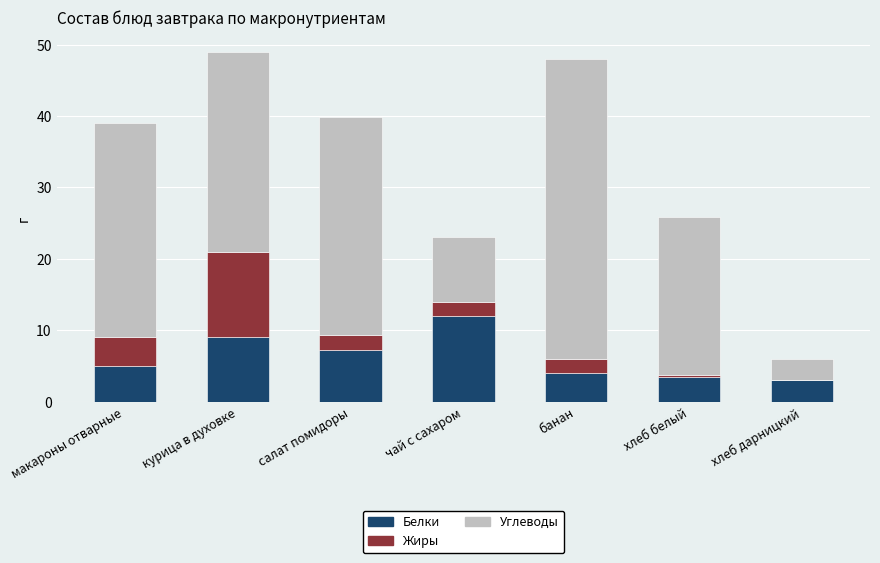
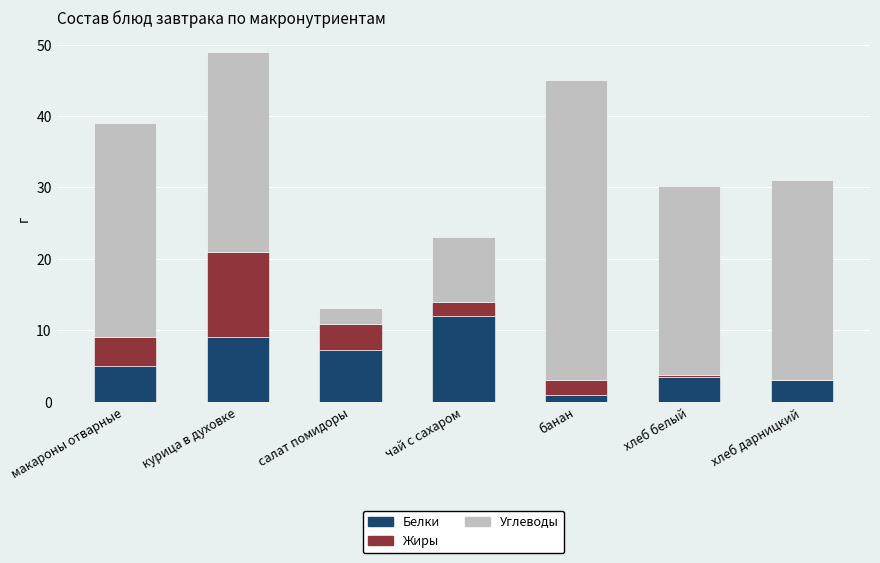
Жиры, салат помидоры: 2 -> 4
Углеводы, салат помидоры: 31 -> 2
Белки, банан: 4 -> 1
Углеводы, хлеб белый: 22 -> 26
Углеводы, хлеб дарницкий: 3 -> 28
